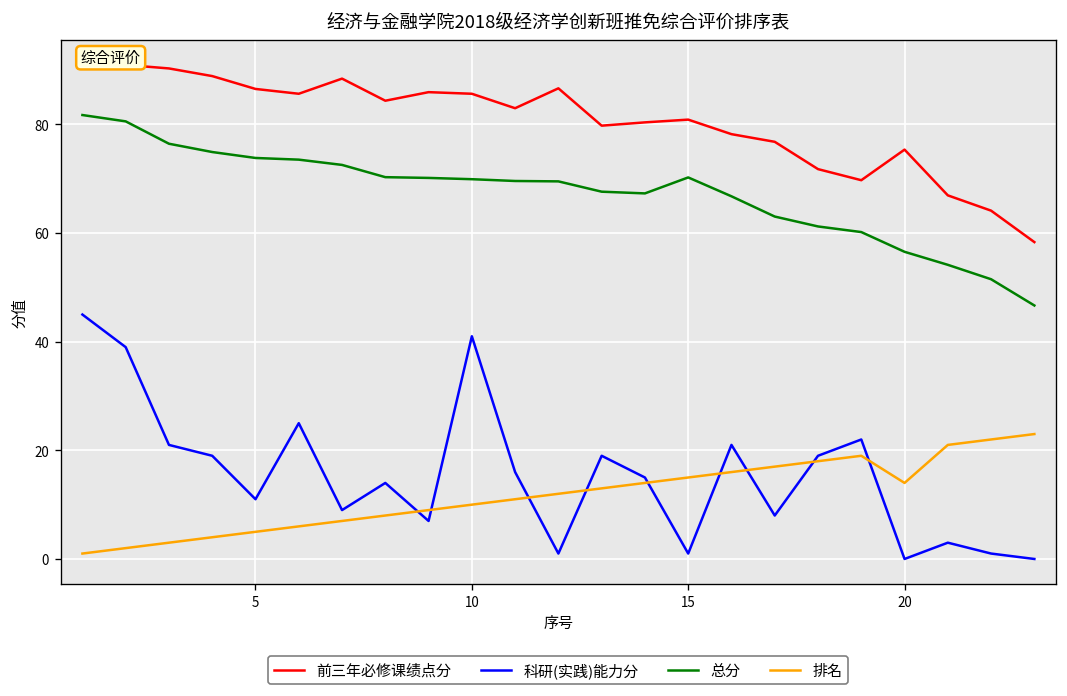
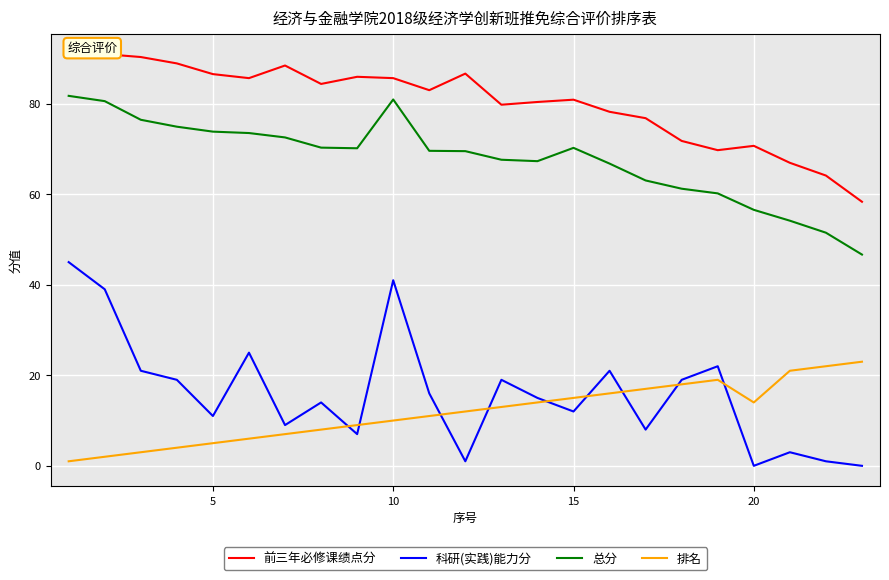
总分, 10: 70 -> 81
科研(实践)能力分, 15: 1 -> 12
前三年必修课绩点分, 20: 75 -> 71
